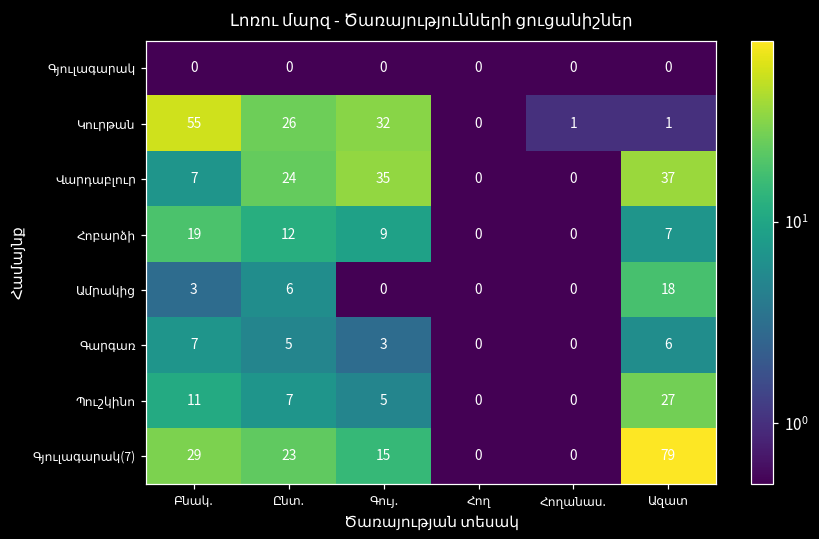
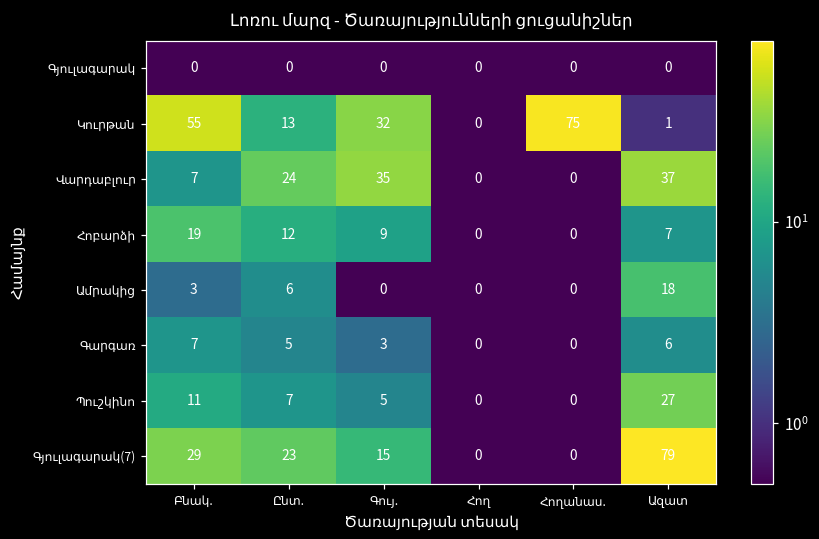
Կուրթան, Ընտ.: 26 -> 13
Կուրթան, Հողանաս.: 1 -> 75
